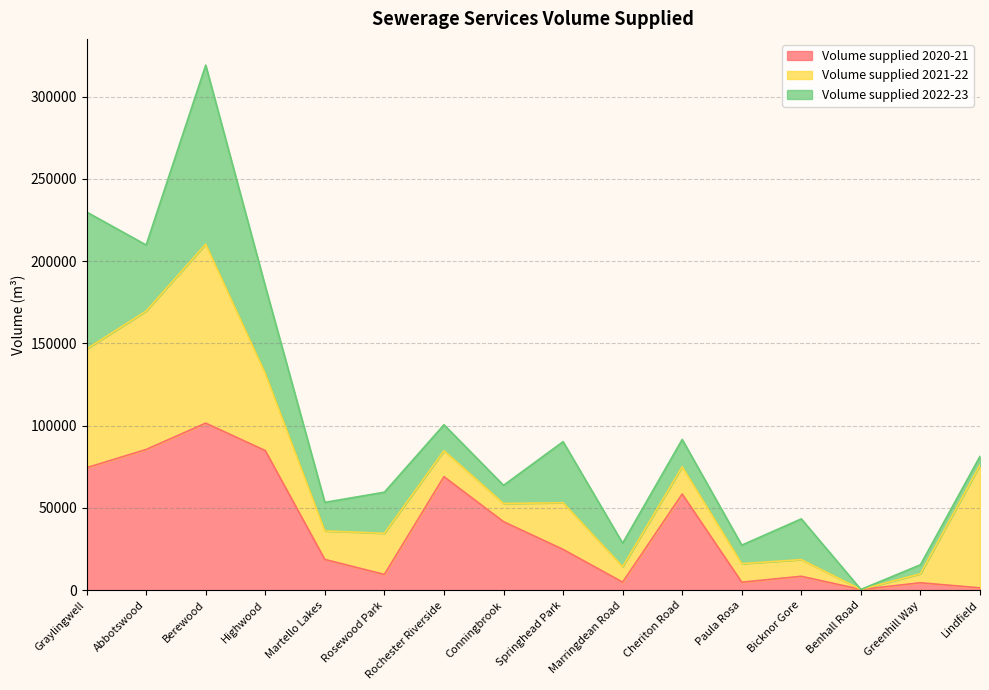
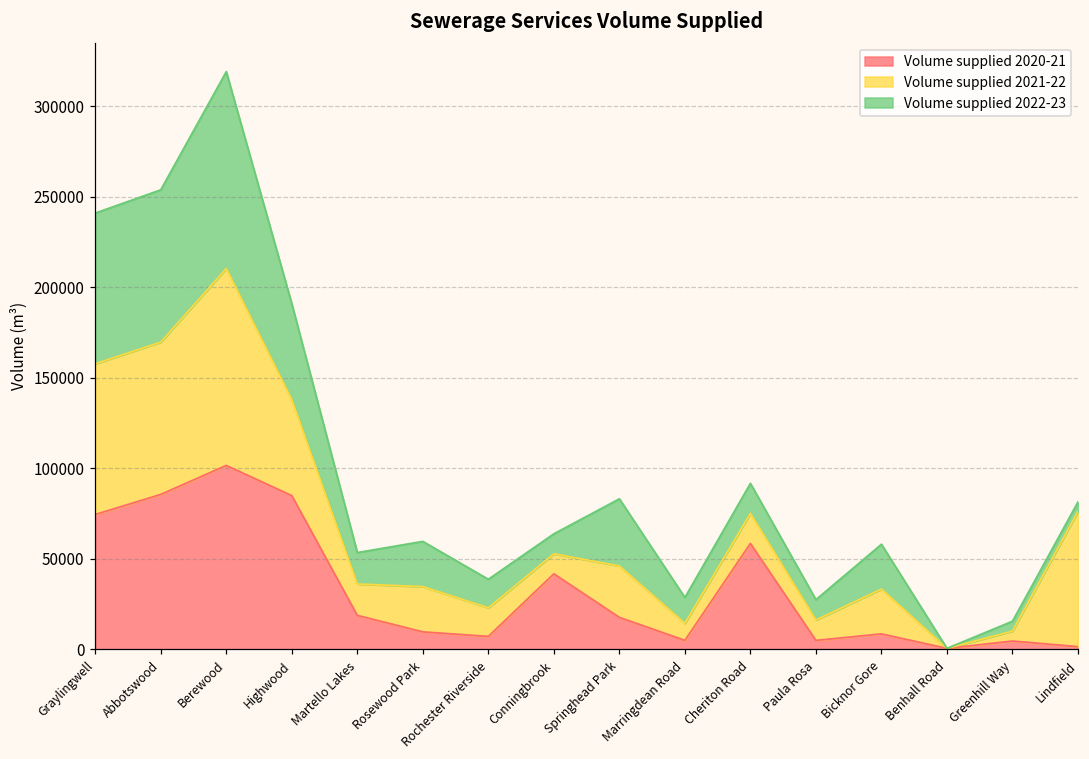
Volume supplied 2021-22, Graylingwell: 72000 -> 83000
Volume supplied 2022-23, Abbotswood: 40000 -> 84000
Volume supplied 2021-22, Highwood: 47000 -> 53000
Volume supplied 2020-21, Rochester Riverside: 69000 -> 7000
Volume supplied 2020-21, Springhead Park: 25000 -> 18000
Volume supplied 2021-22, Bicknor Gore: 10000 -> 25000
